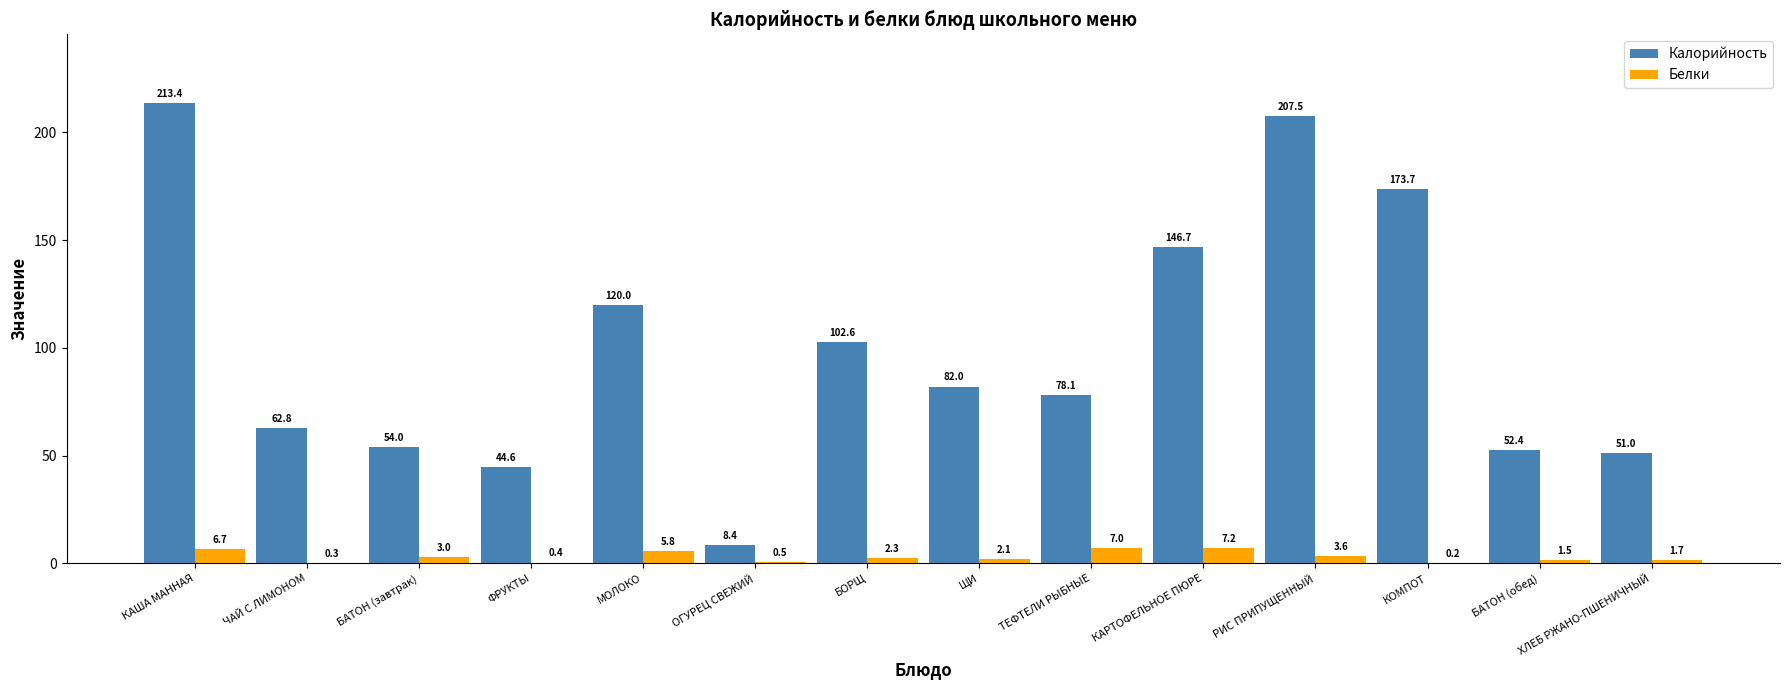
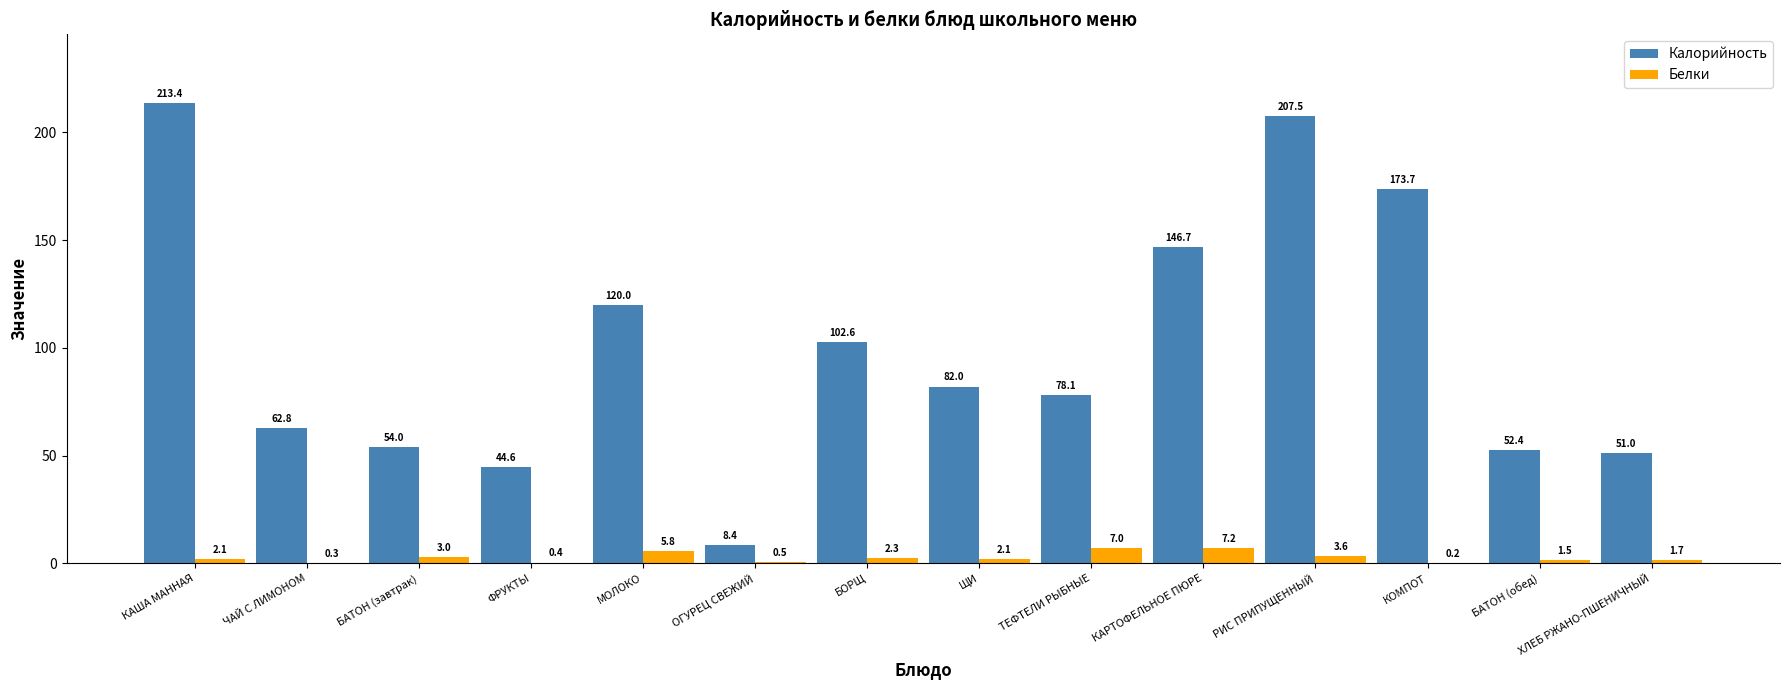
Белки, КАША МАННАЯ: 6.7 -> 2.1
